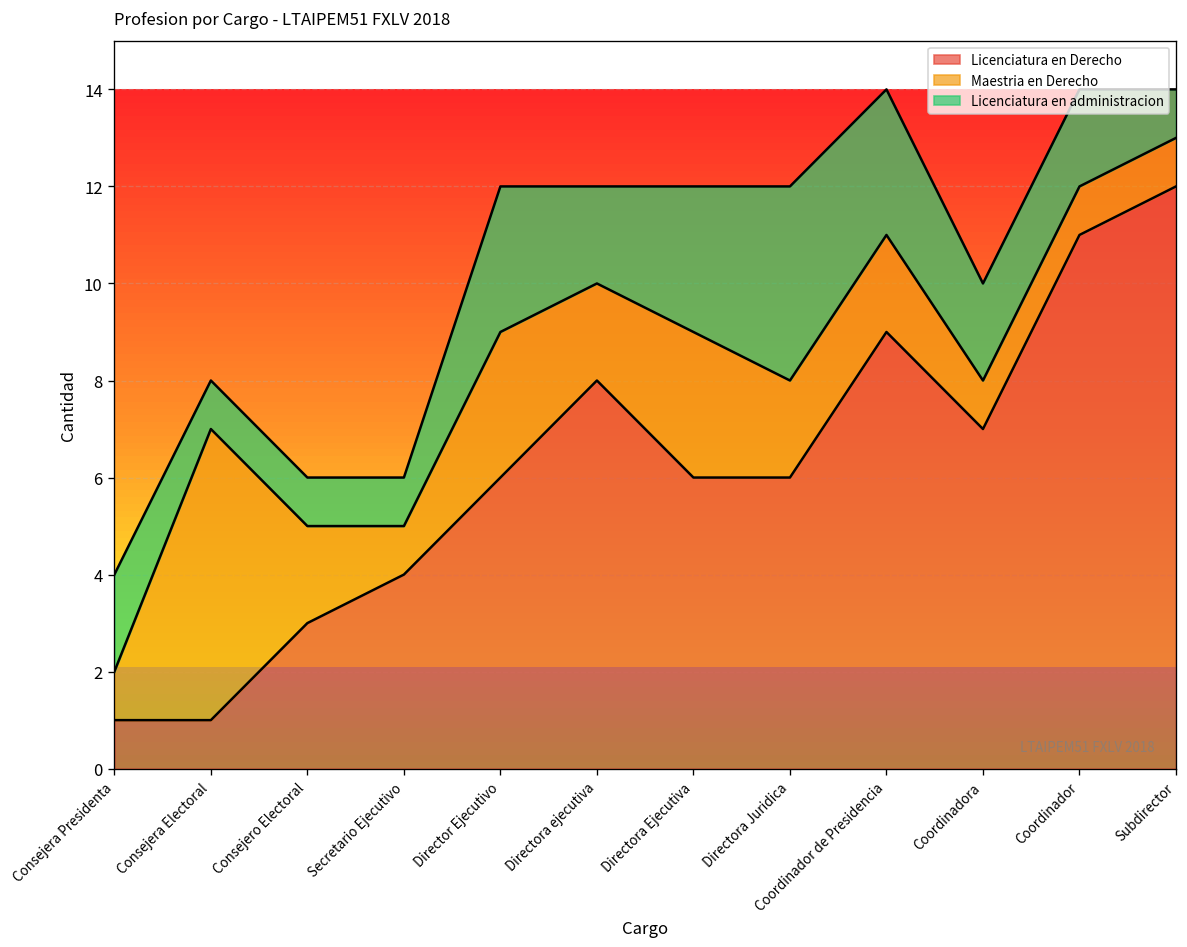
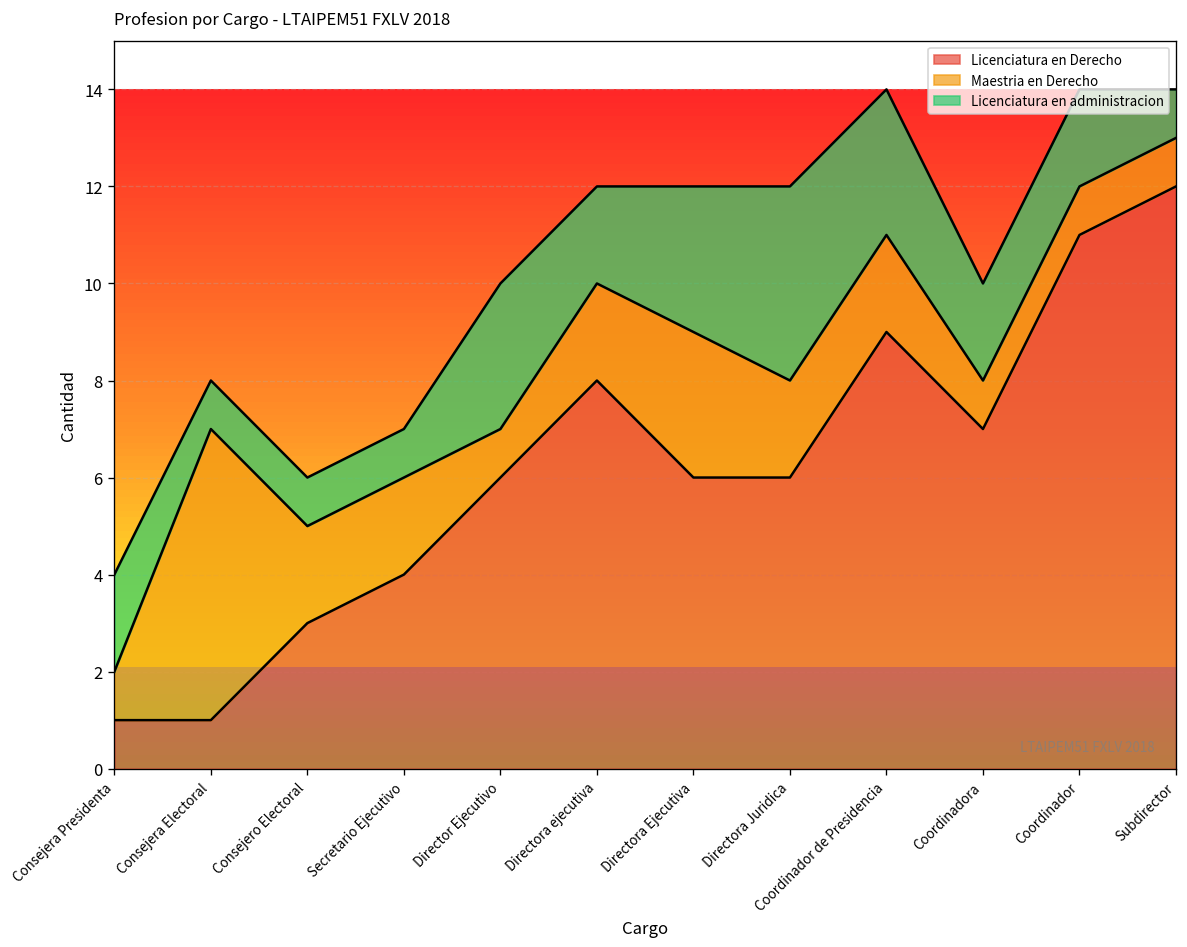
Maestria en Derecho, Secretario Ejecutivo: 1 -> 2
Maestria en Derecho, Director Ejecutivo: 3 -> 1
